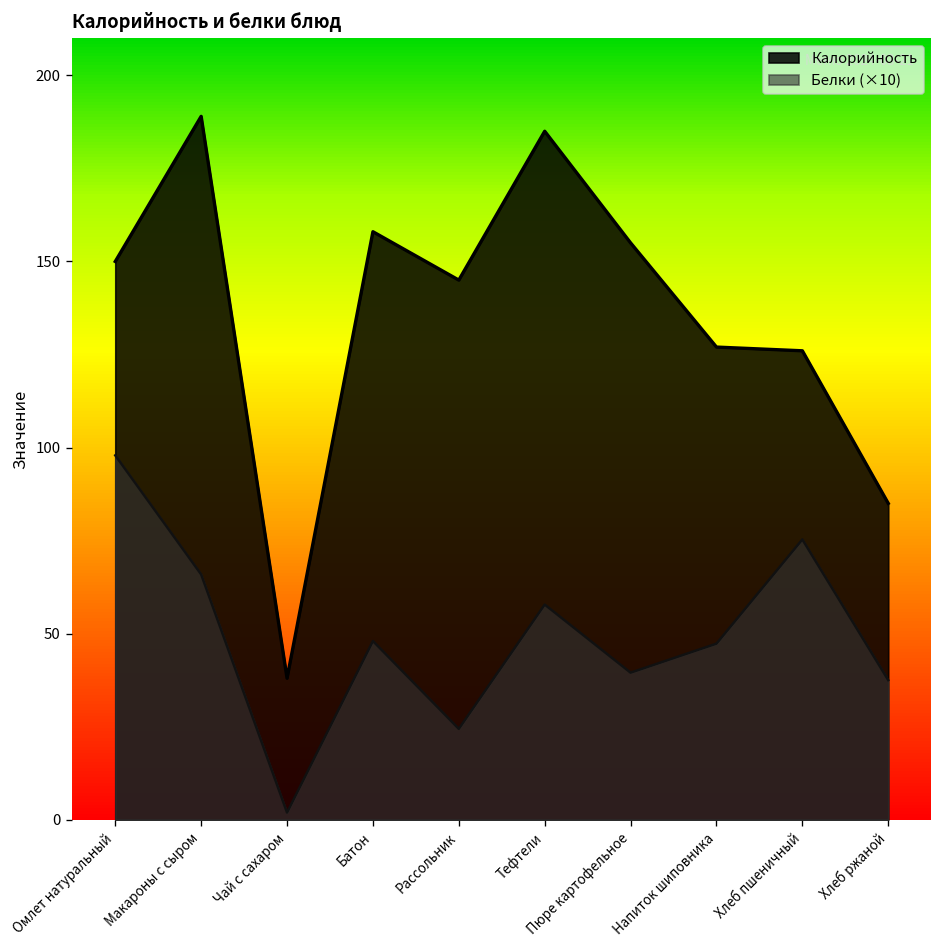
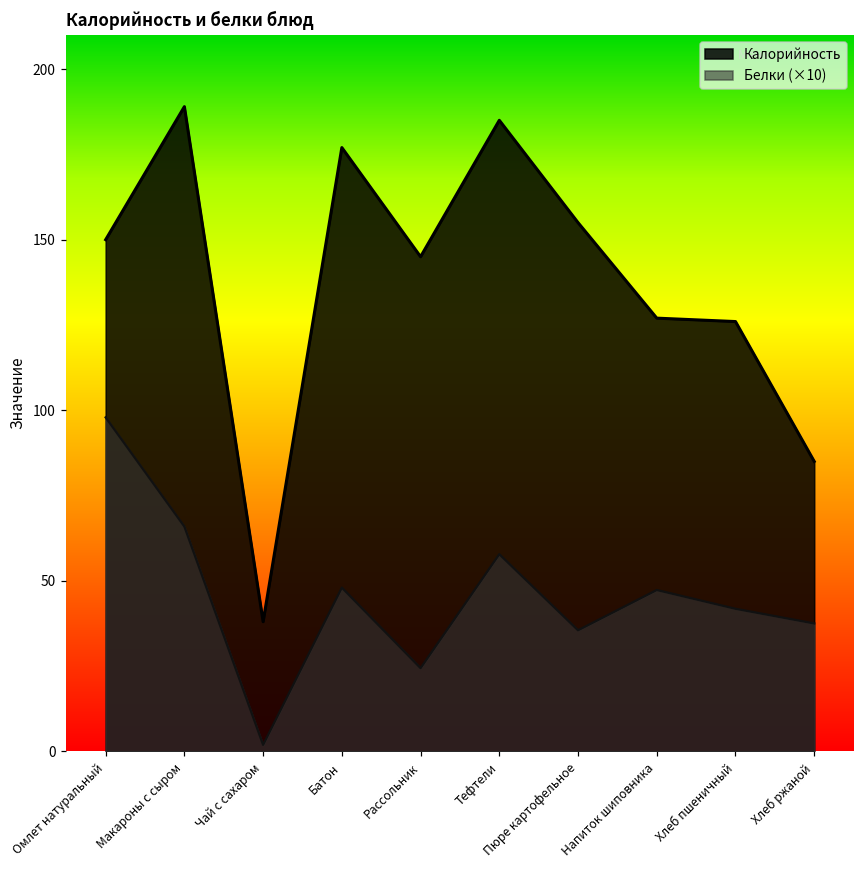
Калорийность, Батон: 158 -> 177
Белки (×10), Пюре картофельное: 40 -> 36
Белки (×10), Хлеб пшеничный: 75 -> 42
